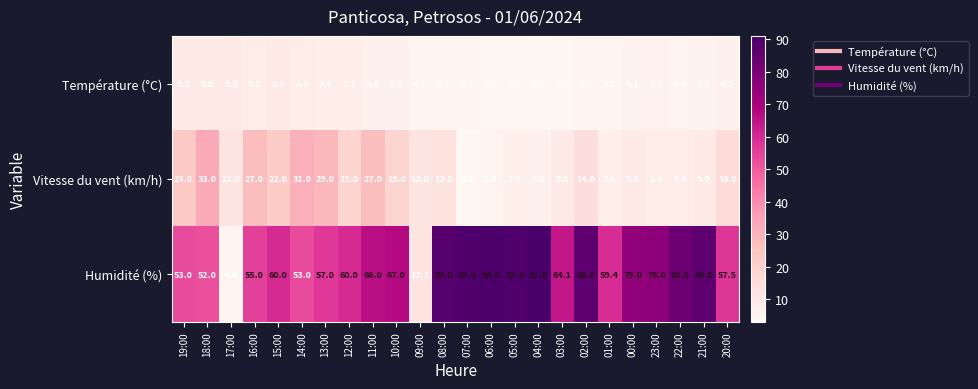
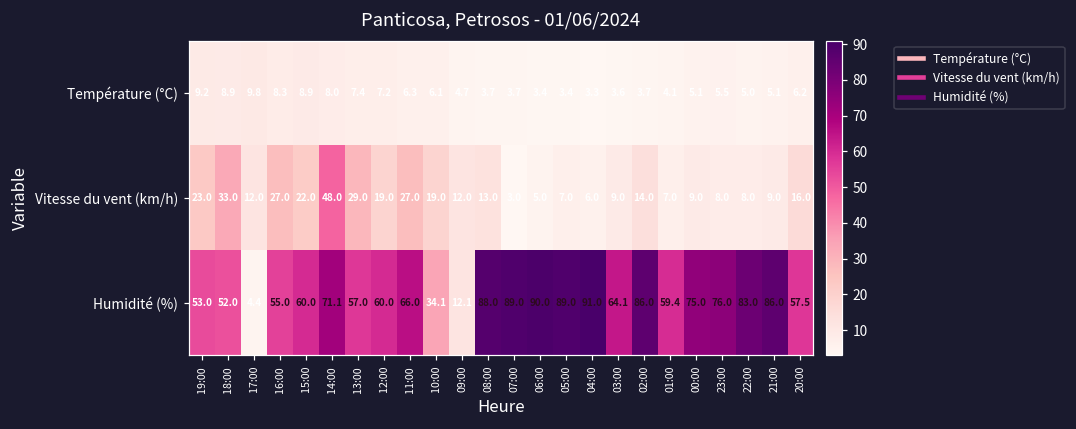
Vitesse du vent (km/h), 14:00: 31.0 -> 48.0
Humidité (%), 14:00: 53.0 -> 71.1
Humidité (%), 10:00: 67.0 -> 34.1
